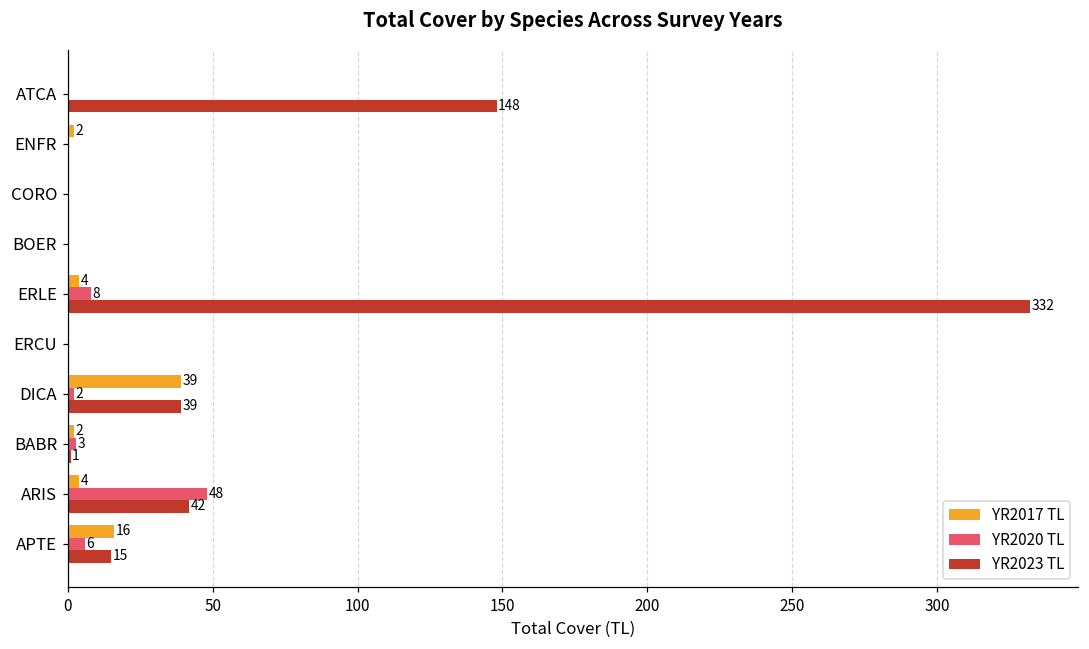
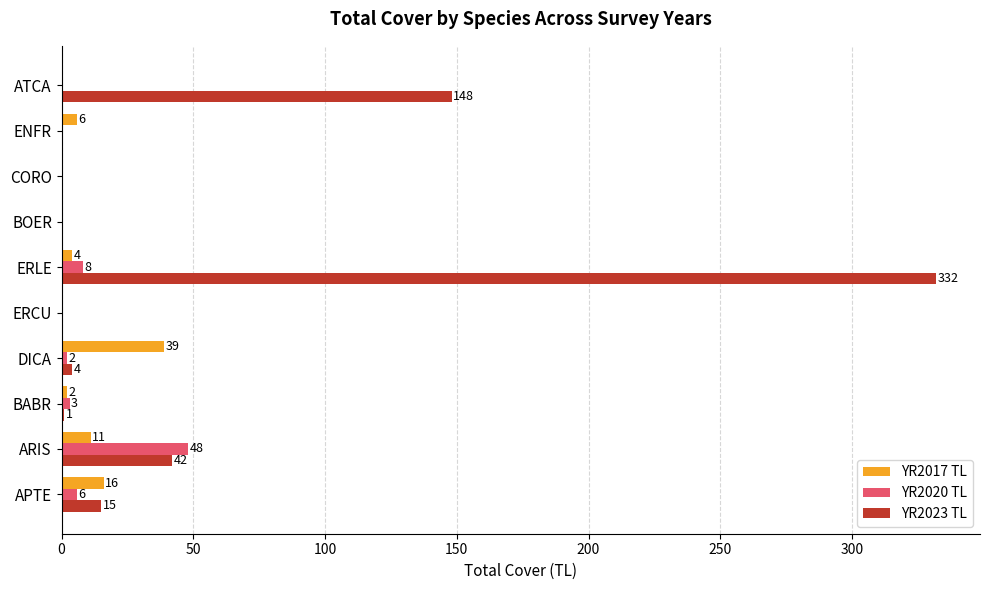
YR2017 TL, ENFR: 2 -> 6
YR2023 TL, DICA: 39 -> 4
YR2017 TL, ARIS: 4 -> 11
